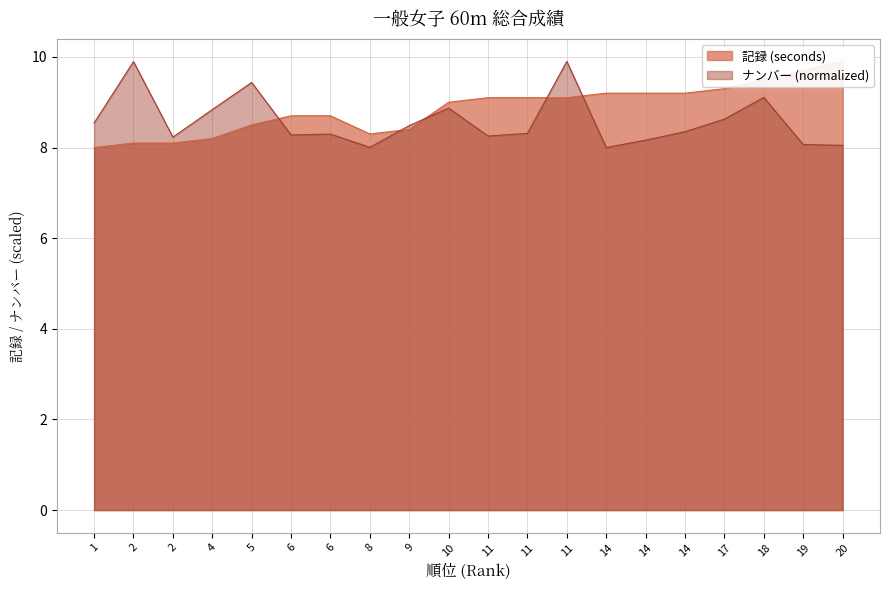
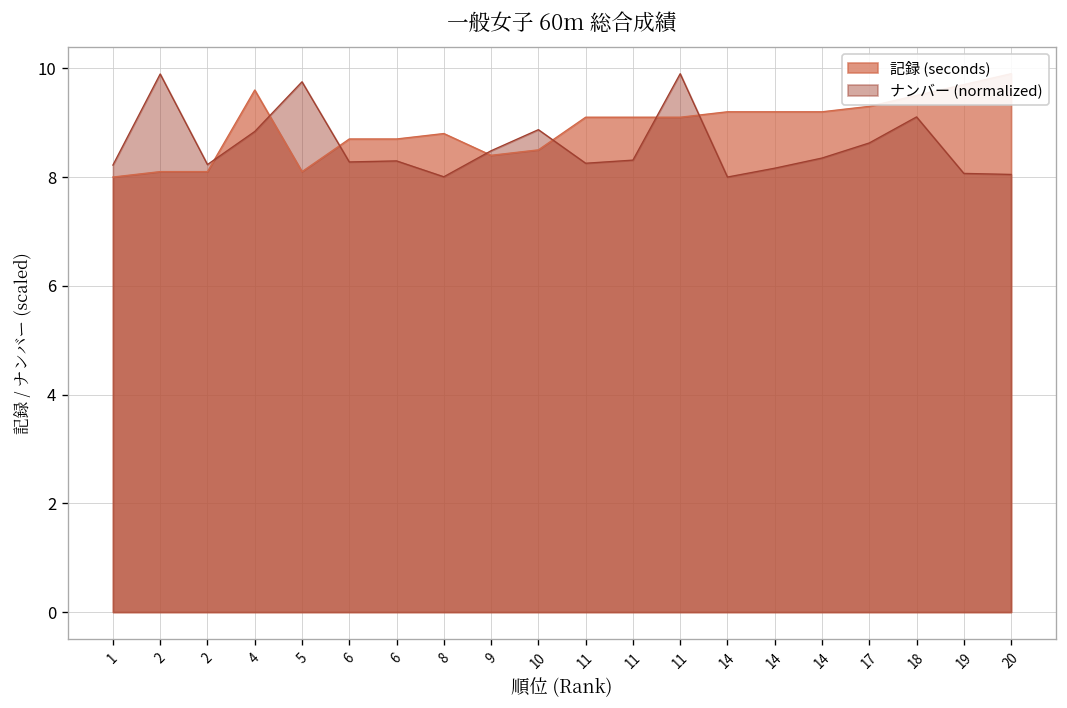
ナンバー (normalized), 1: 8.5 -> 8.2
記録 (seconds), 4: 8.2 -> 9.6
記録 (seconds), 5: 8.5 -> 8.1
ナンバー (normalized), 5: 9.4 -> 9.8
記録 (seconds), 8: 8.3 -> 8.8
記録 (seconds), 10: 9.0 -> 8.5
